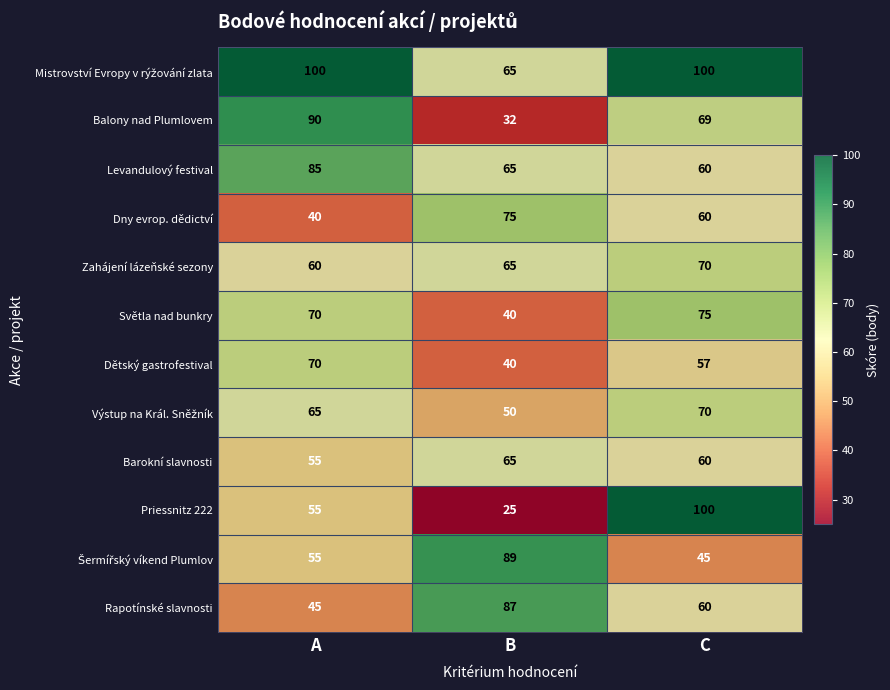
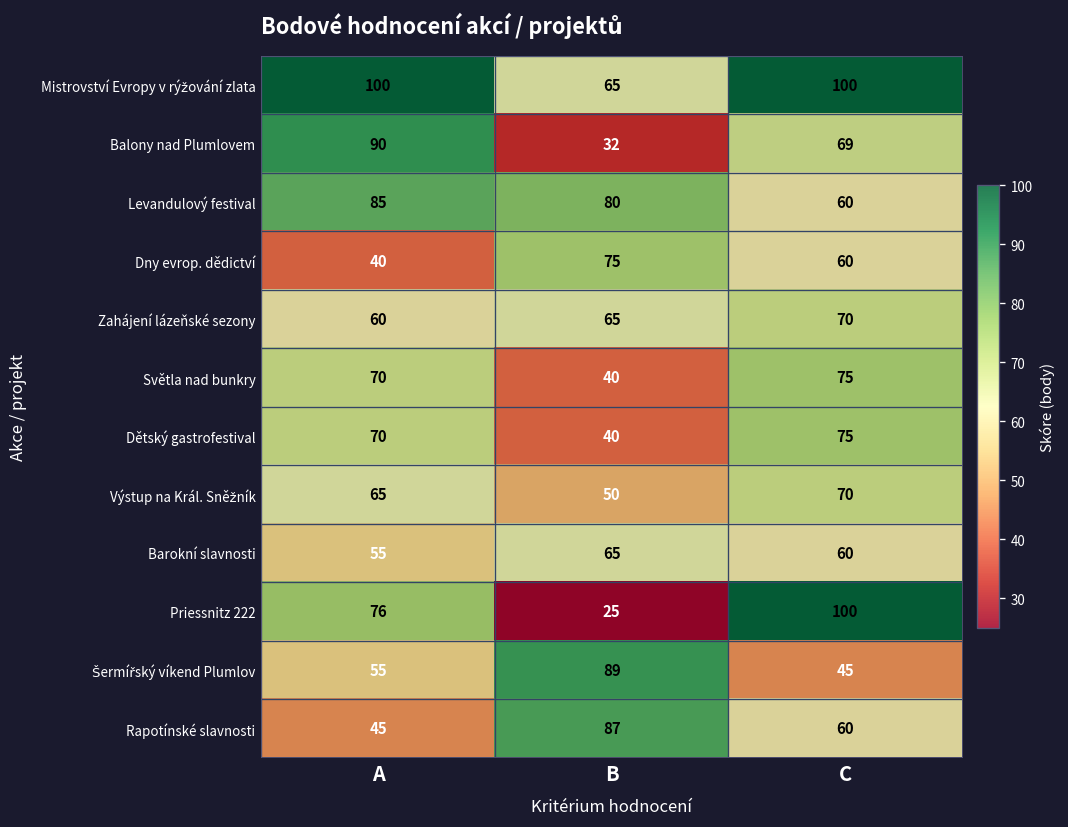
Levandulový festival, B: 65 -> 80
Dětský gastrofestival, C: 57 -> 75
Priessnitz 222, A: 55 -> 76
